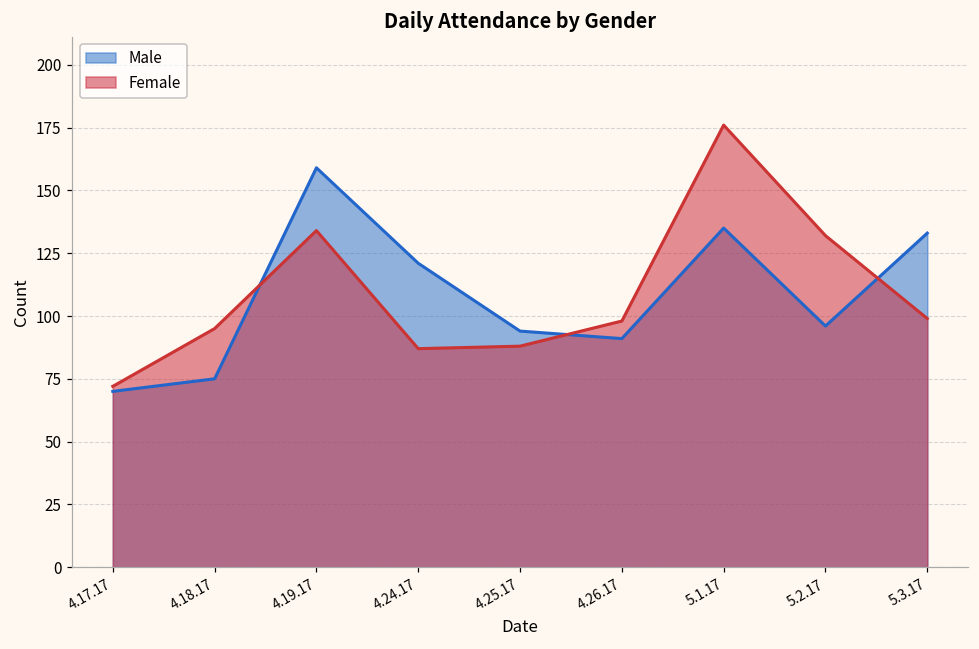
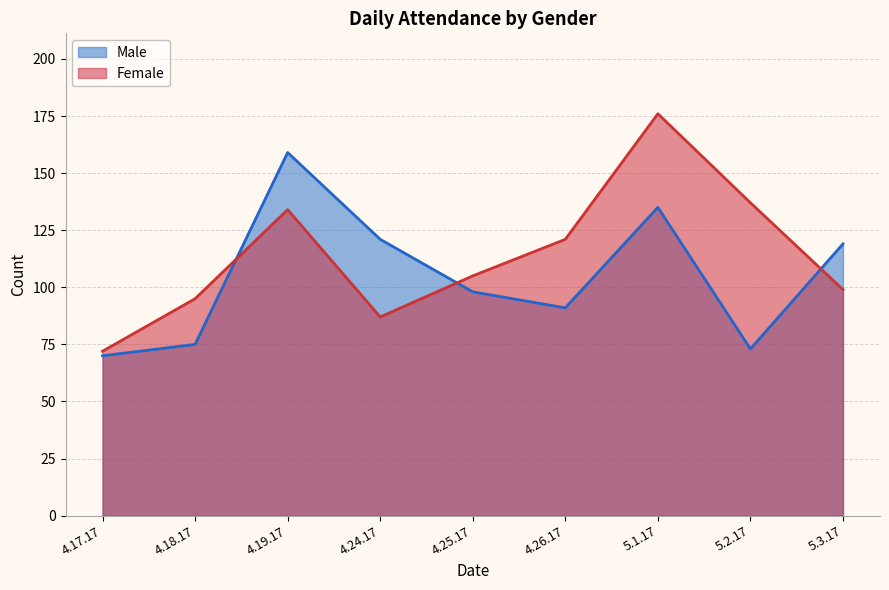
Male, 4.25.17: 94 -> 98
Female, 4.25.17: 88 -> 105
Female, 4.26.17: 98 -> 121
Male, 5.2.17: 96 -> 73
Female, 5.2.17: 132 -> 137
Male, 5.3.17: 133 -> 119
